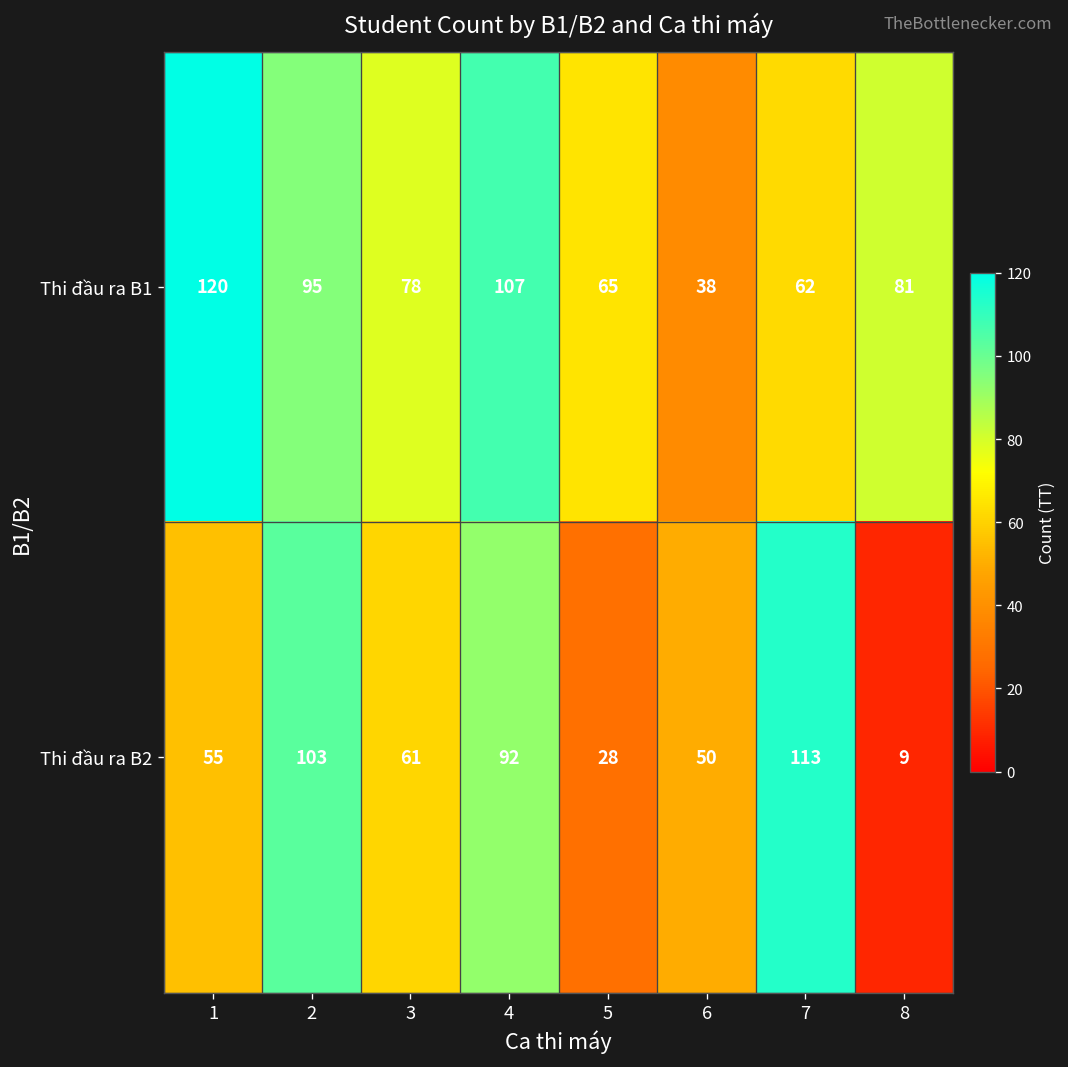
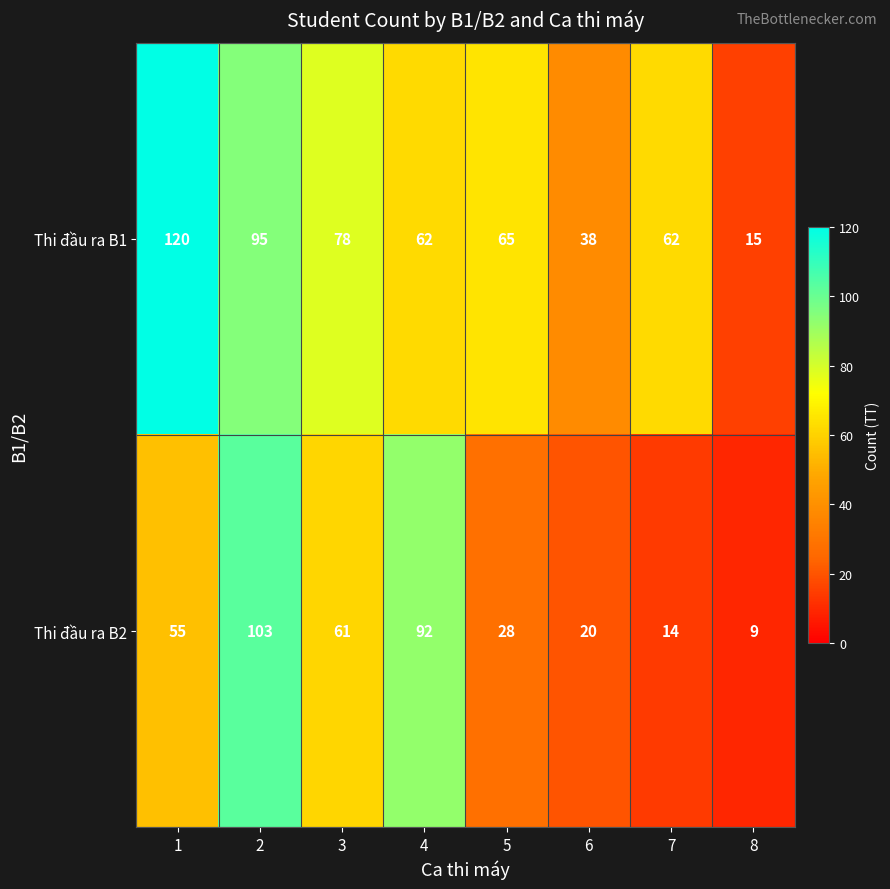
Thi đầu ra B1, 4: 107 -> 62
Thi đầu ra B1, 8: 81 -> 15
Thi đầu ra B2, 6: 50 -> 20
Thi đầu ra B2, 7: 113 -> 14
